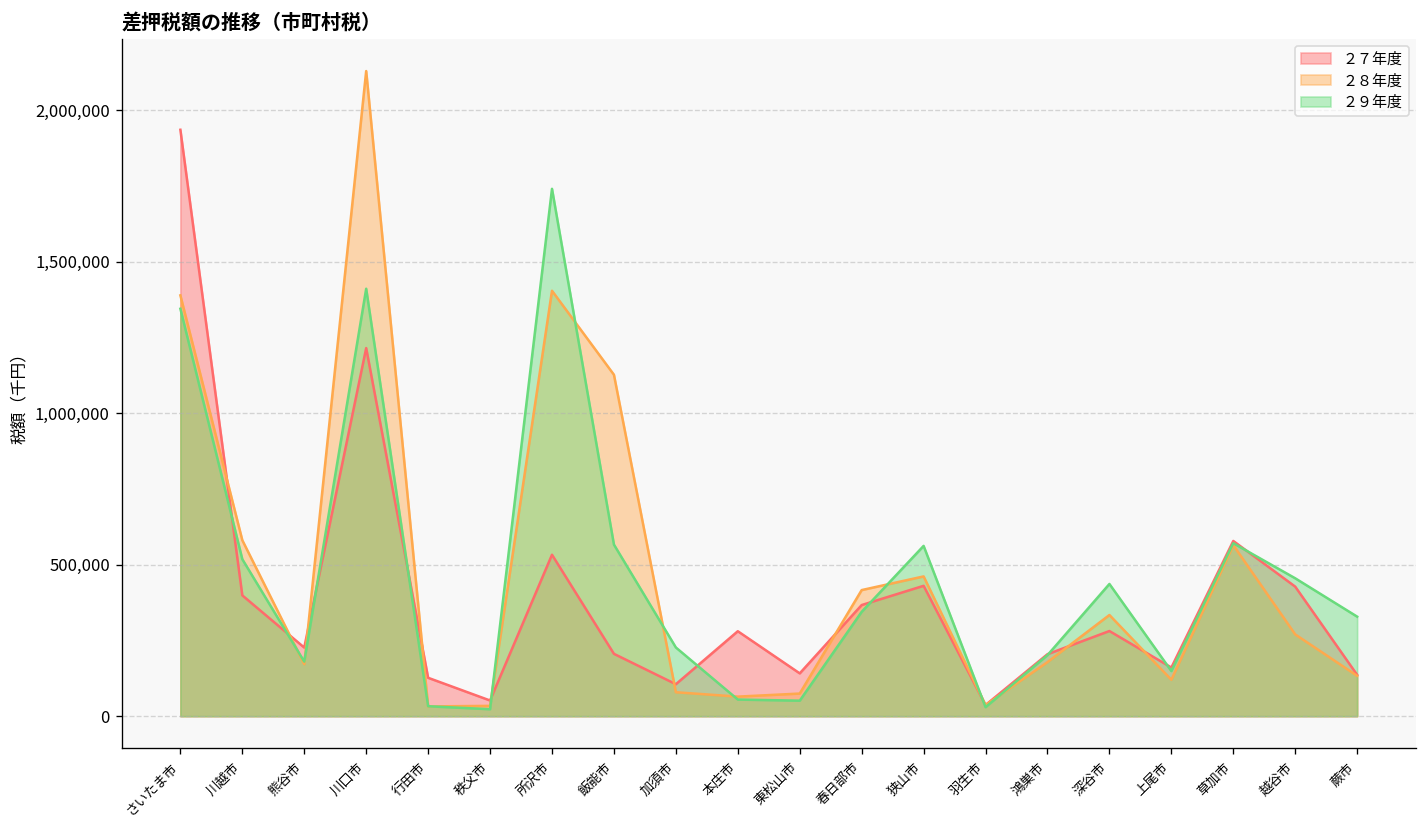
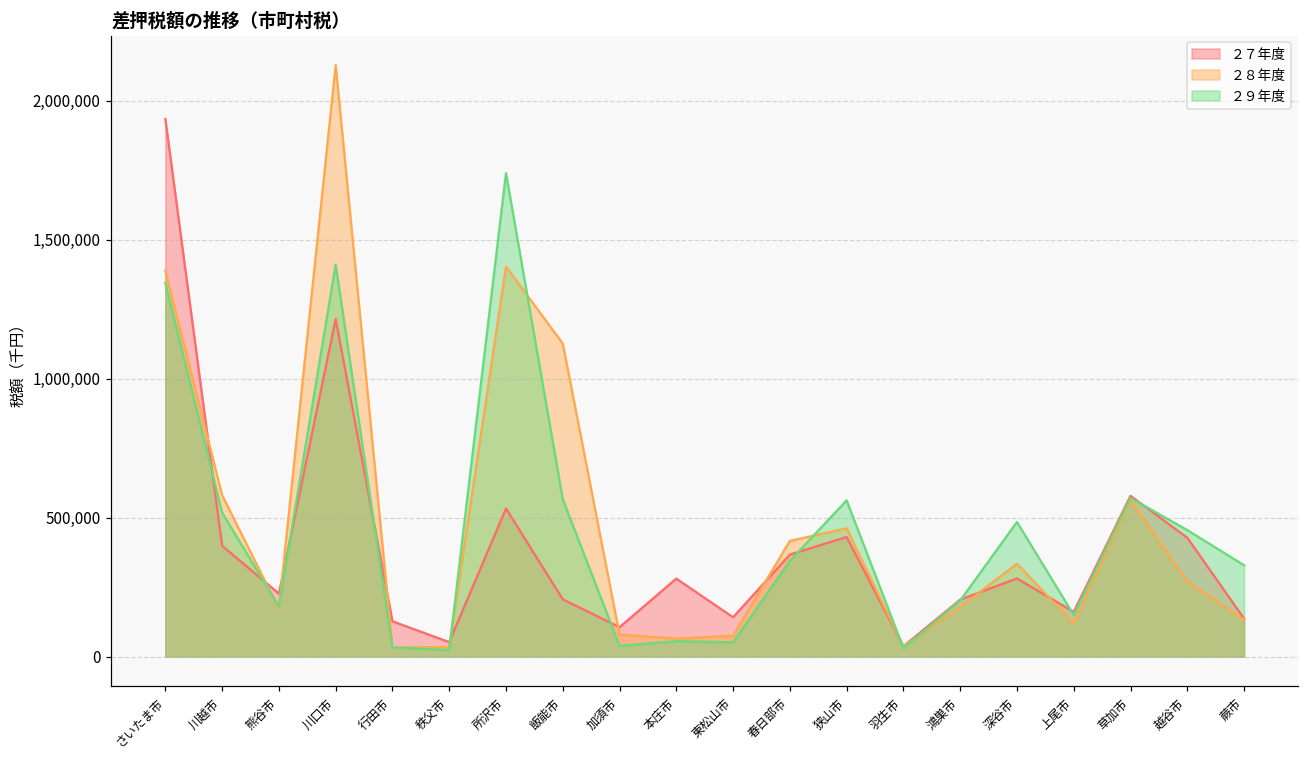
２９年度, 加須市: 230,000 -> 40,000
２９年度, 深谷市: 440,000 -> 480,000
